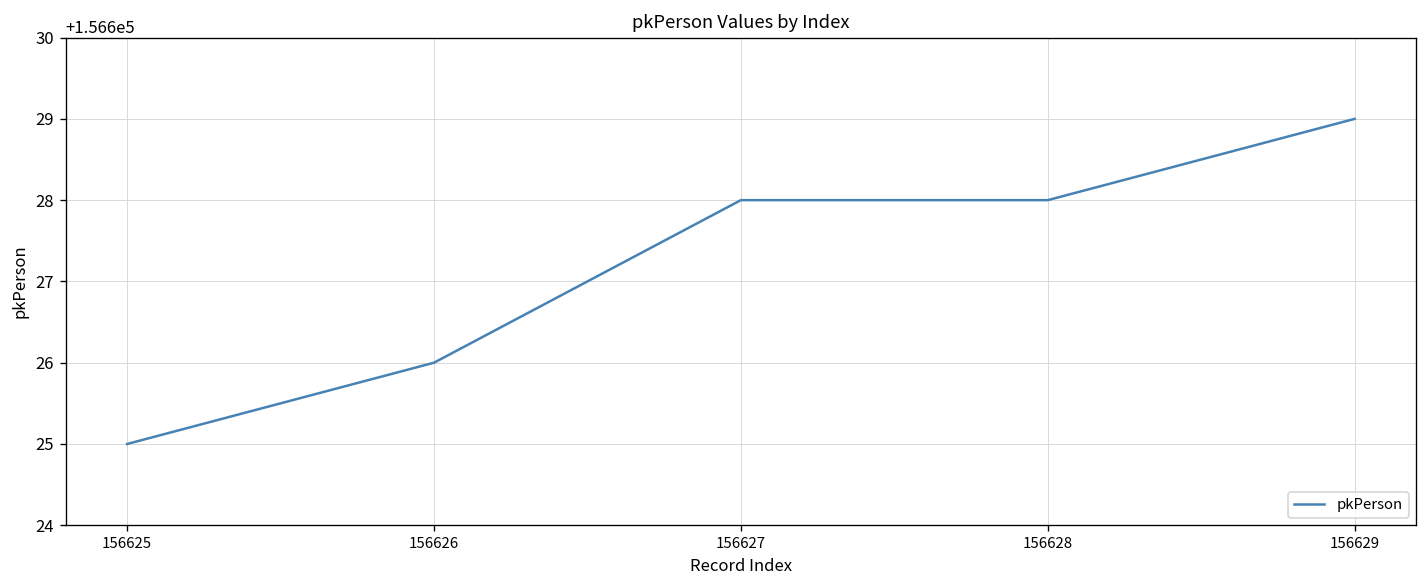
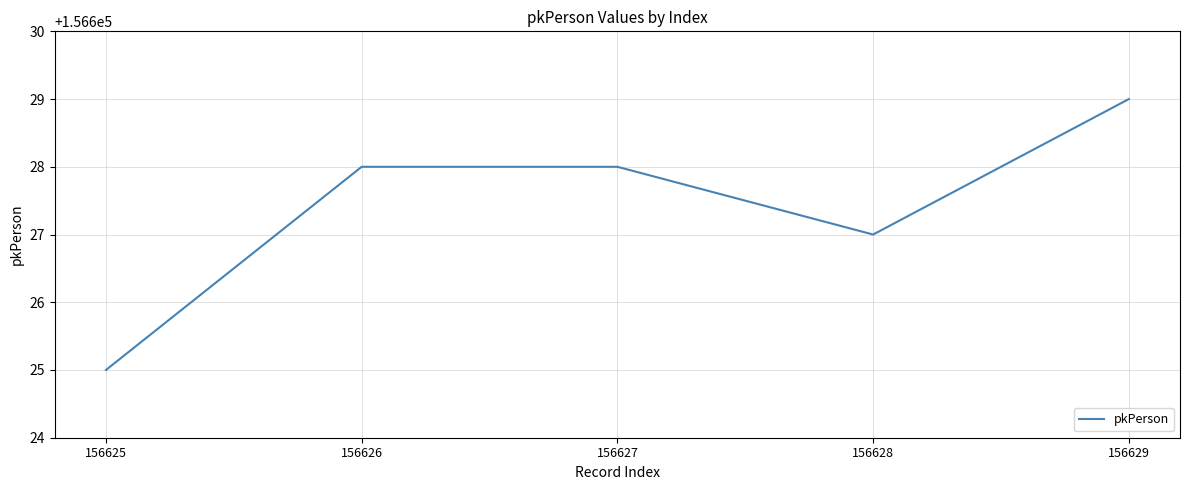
156626: 156626 -> 156628
156628: 156628 -> 156627
